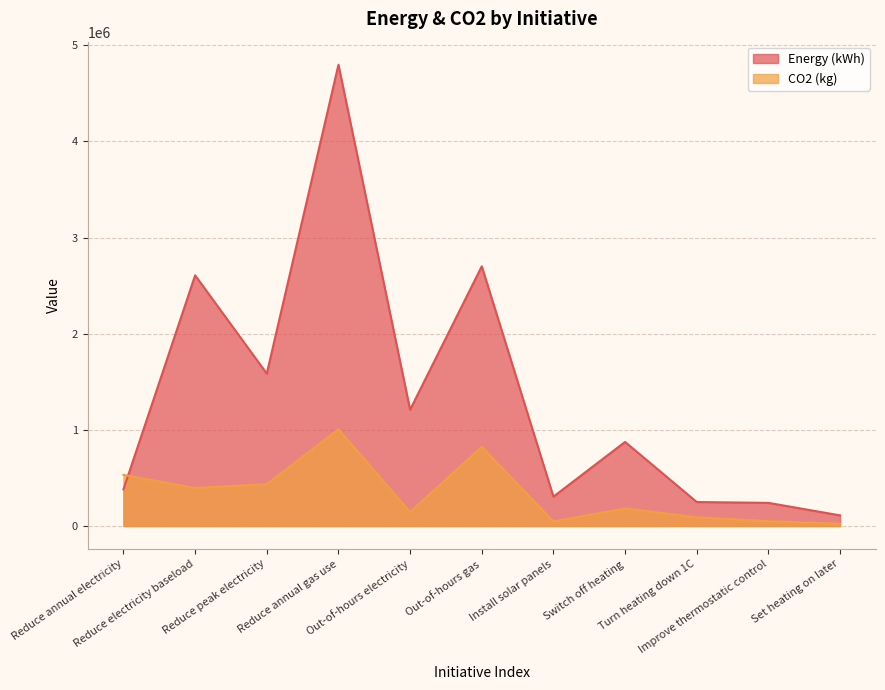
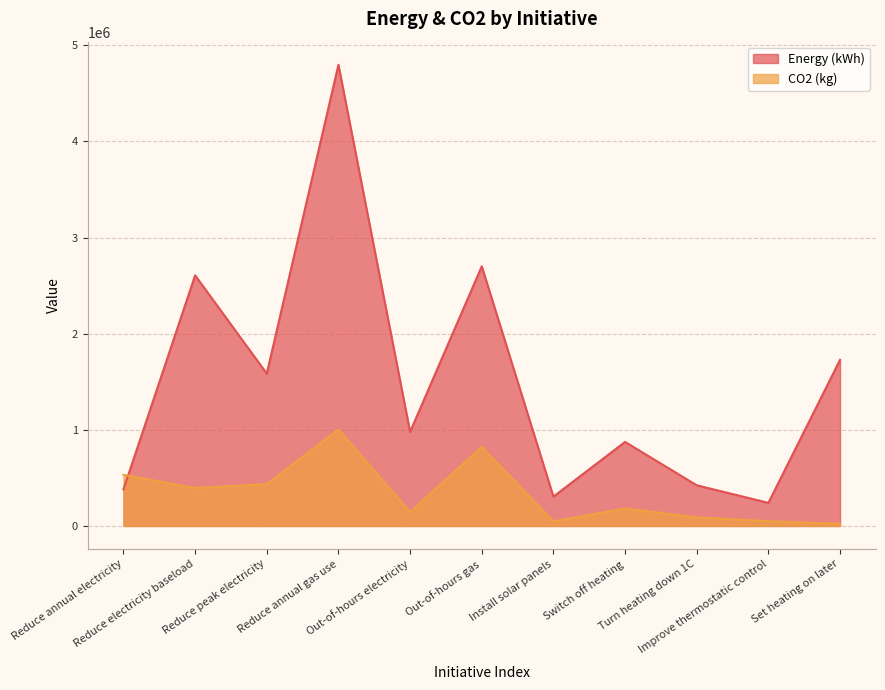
Energy (kWh), Out-of-hours electricity: 1200000 -> 1000000
Energy (kWh), Turn heating down 1C: 200000 -> 400000
Energy (kWh), Set heating on later: 100000 -> 1700000
